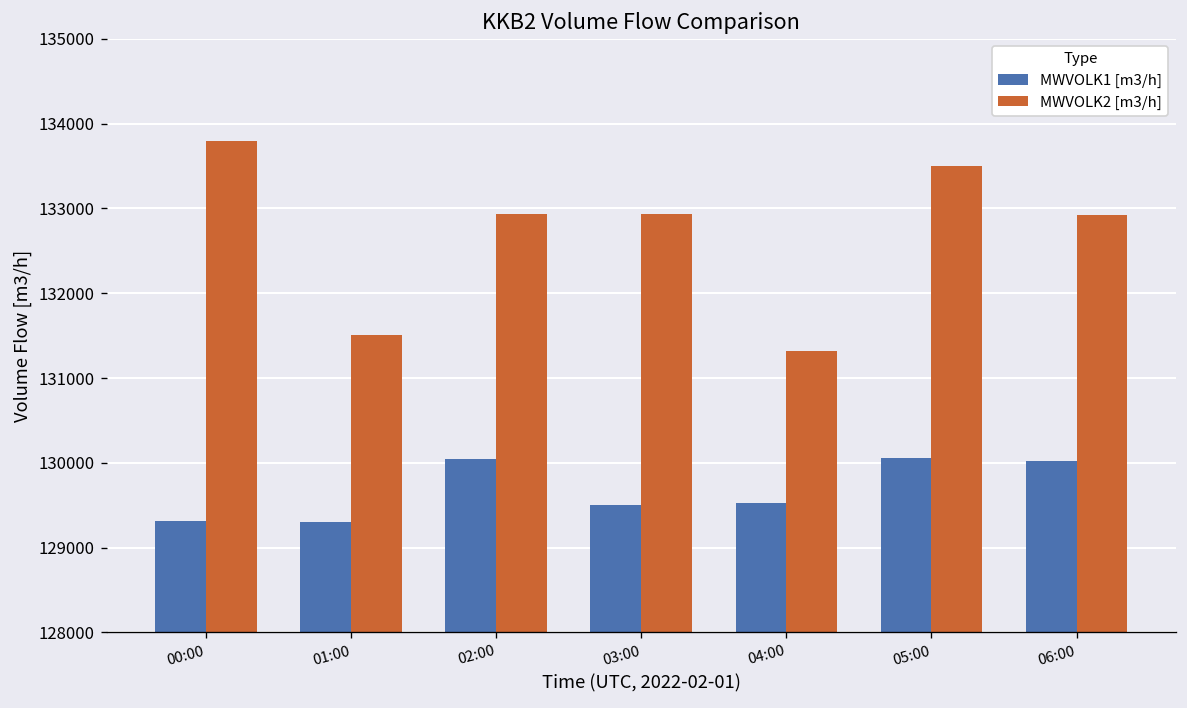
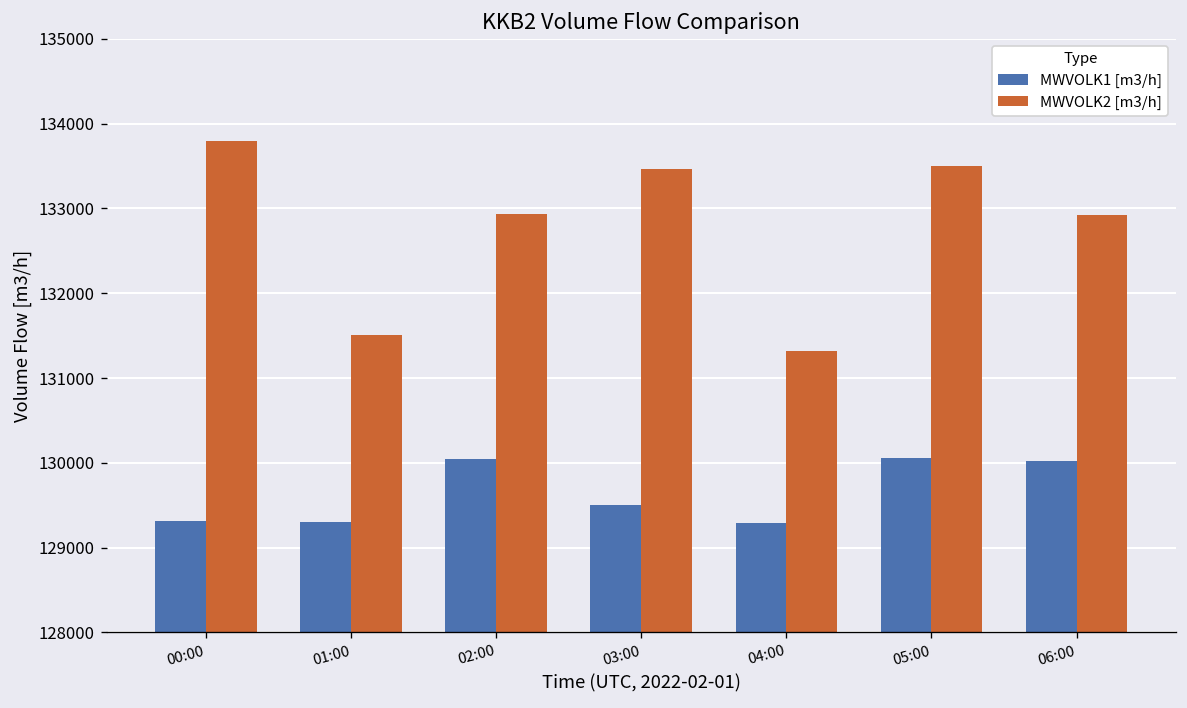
MWVOLK2 [m3/h], 03:00: 132900 -> 133500
MWVOLK1 [m3/h], 04:00: 129500 -> 129300
